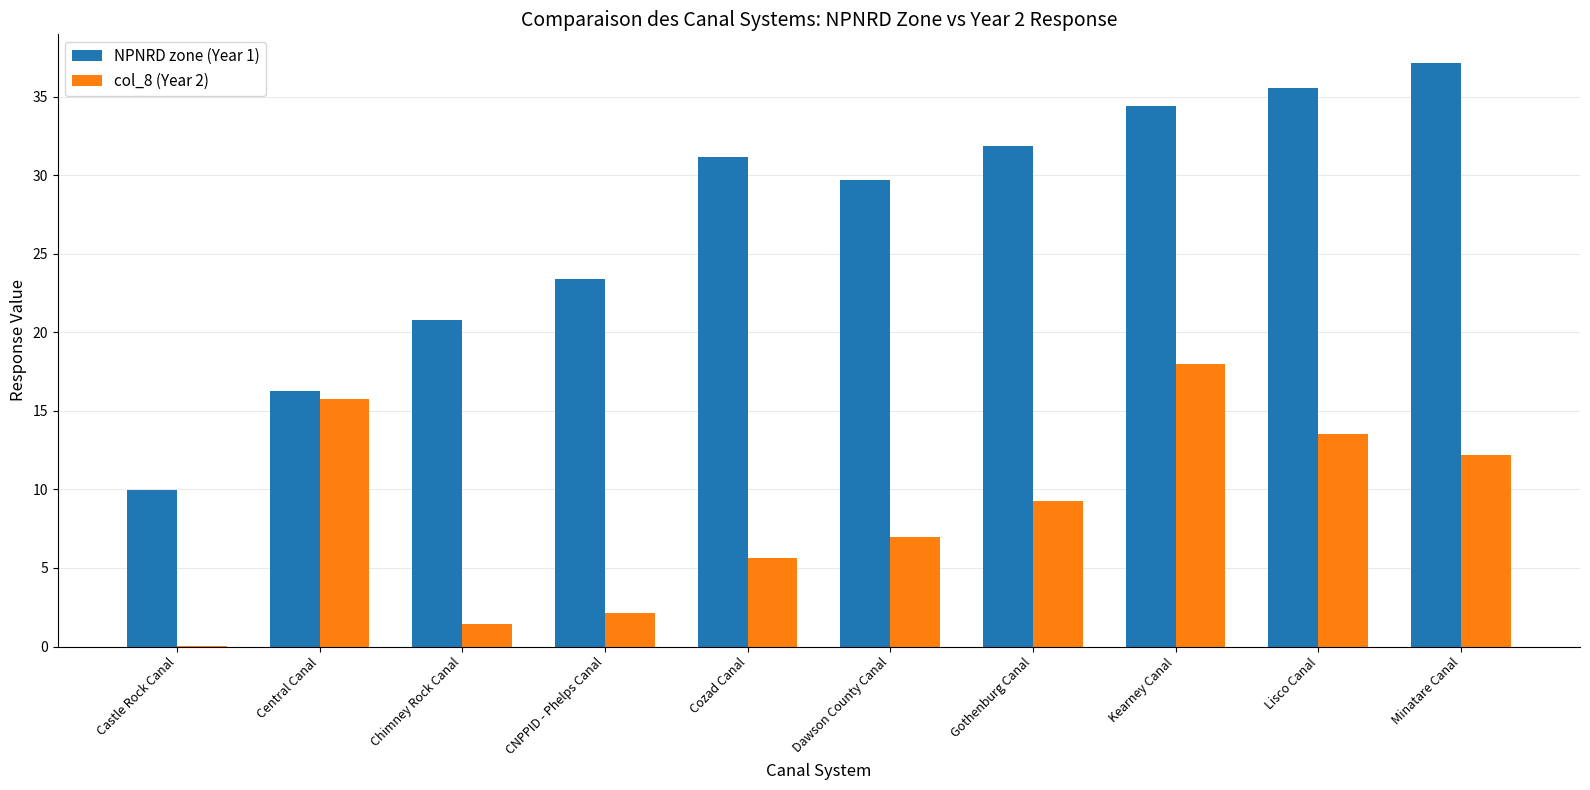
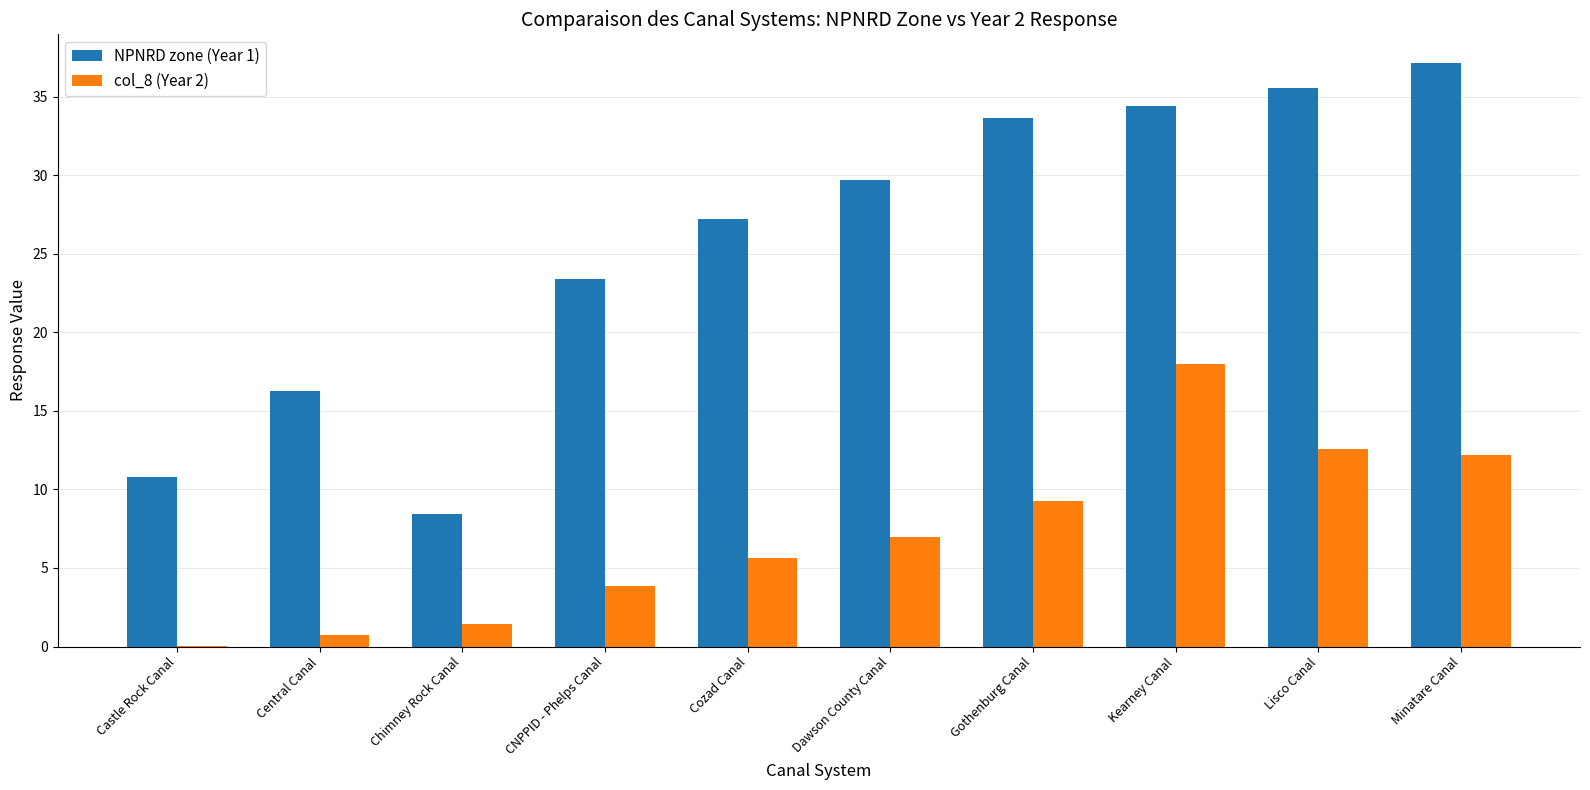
NPNRD zone (Year 1), Castle Rock Canal: 9.9 -> 10.8
col_8 (Year 2), Central Canal: 15.7 -> 0.7
NPNRD zone (Year 1), Chimney Rock Canal: 20.7 -> 8.4
col_8 (Year 2), CNPPID - Phelps Canal: 2.2 -> 3.8
NPNRD zone (Year 1), Cozad Canal: 31.1 -> 27.2
NPNRD zone (Year 1), Gothenburg Canal: 31.9 -> 33.6
col_8 (Year 2), Lisco Canal: 13.5 -> 12.6
